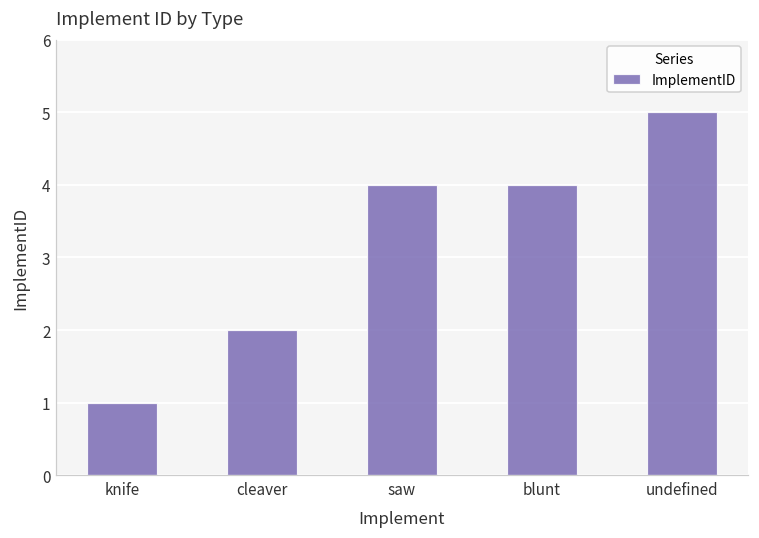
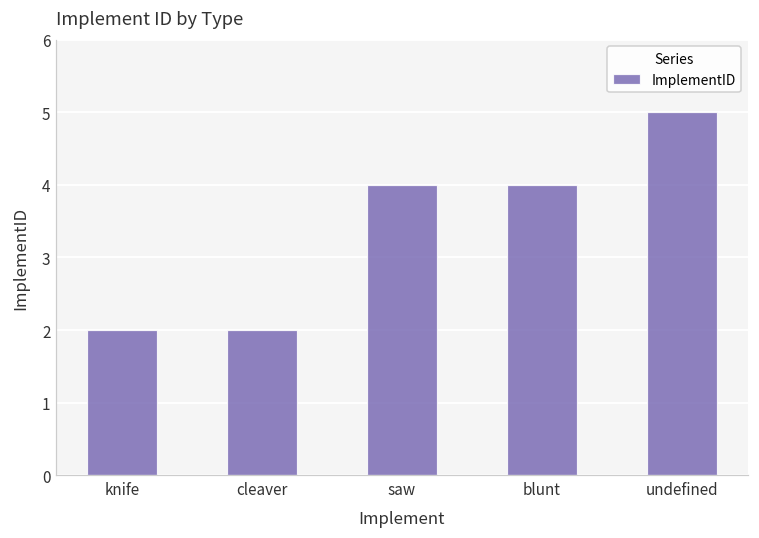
knife: 1 -> 2
